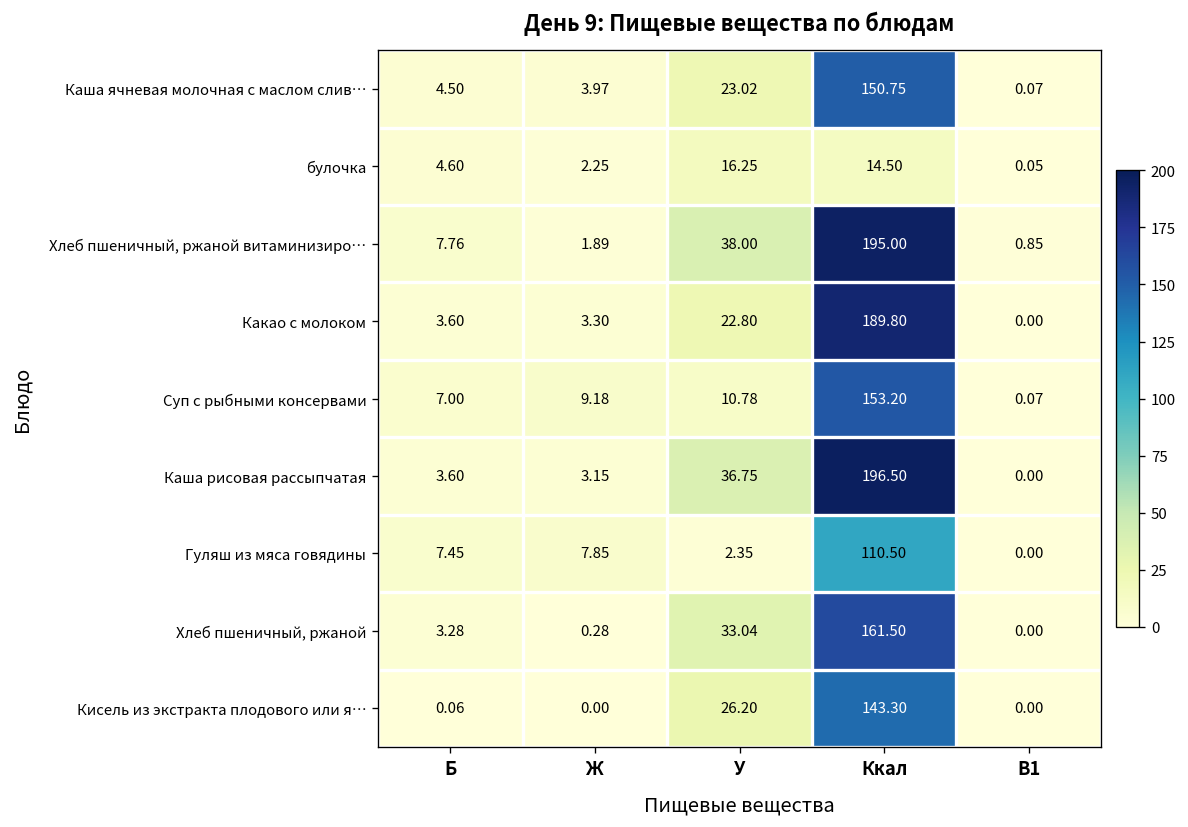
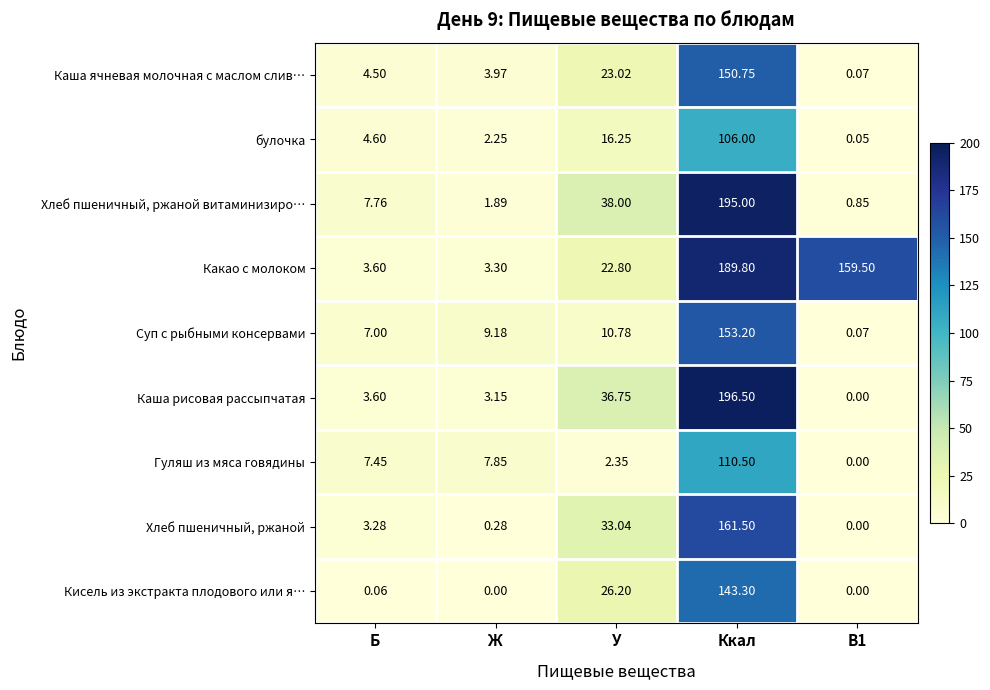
булочка, Ккал: 14.50 -> 106.00
Какао с молоком, В1: 0.00 -> 159.50
